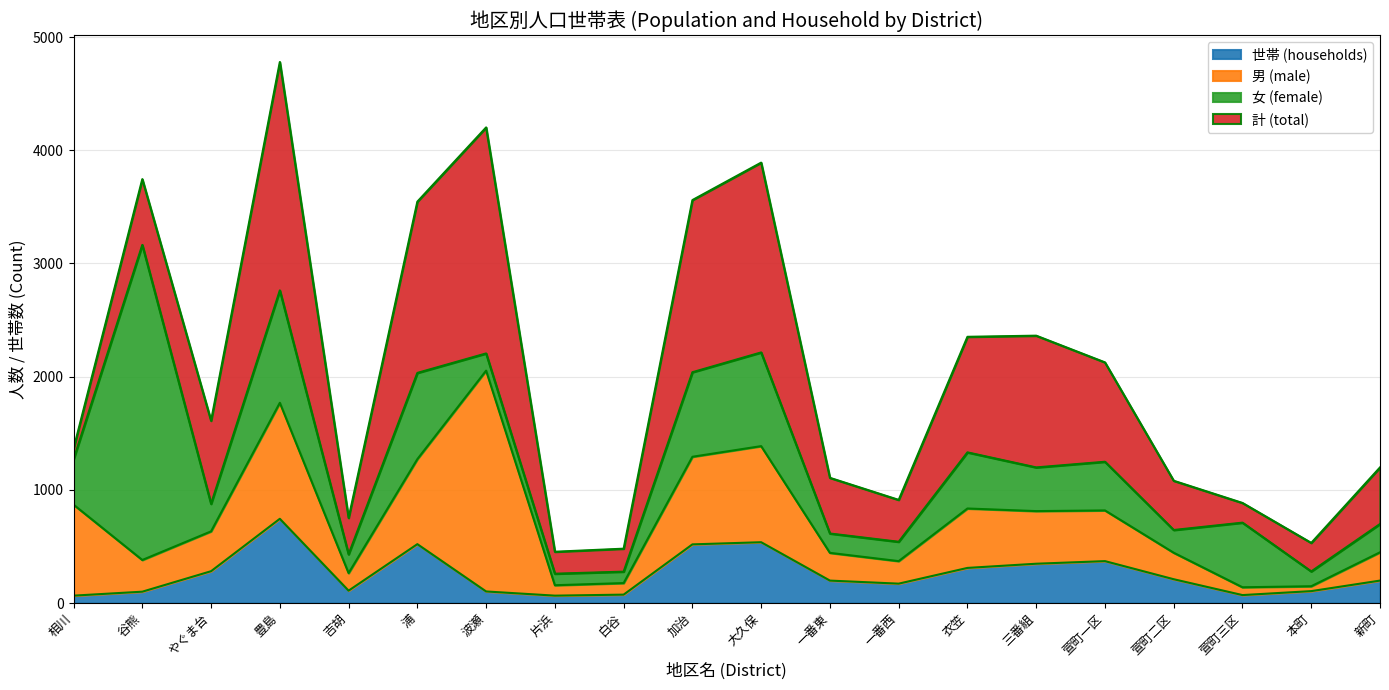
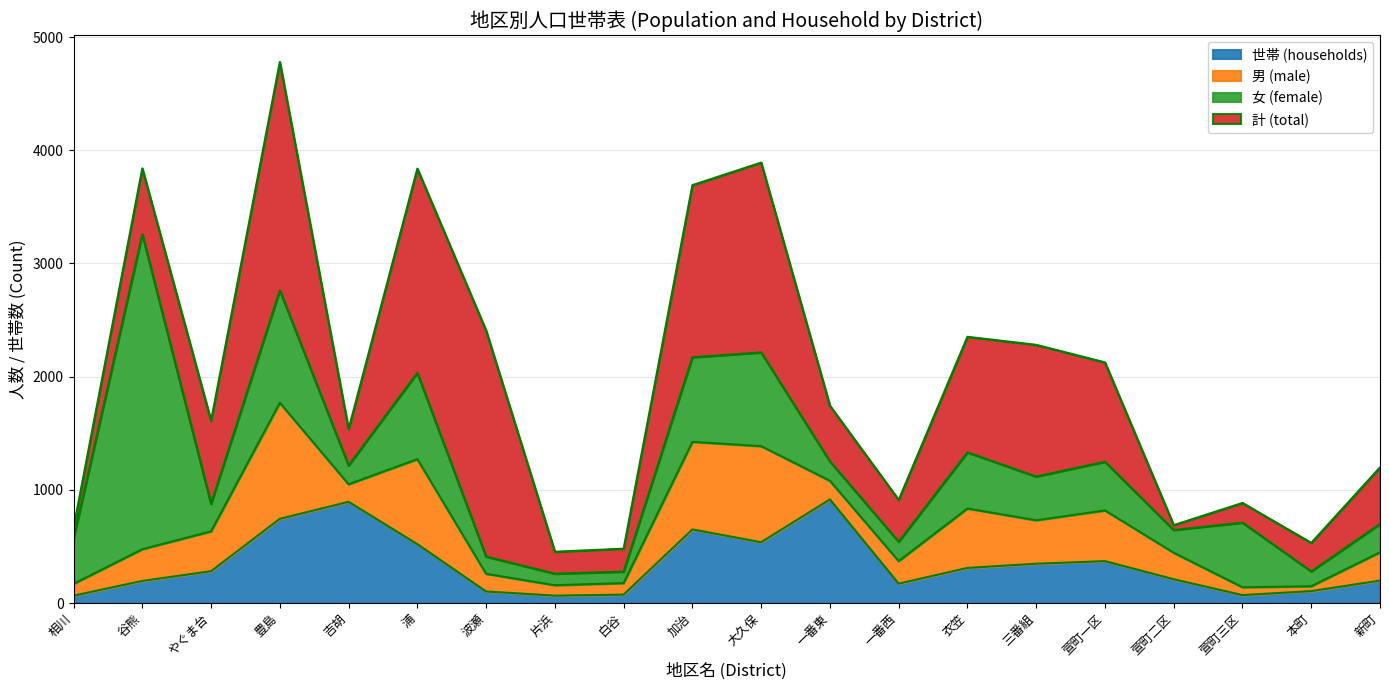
男 (male), 相川: 800 -> 100
世帯 (households), 谷熊: 100 -> 200
世帯 (households), 吉胡: 110 -> 890
計 (total), 浦: 1510 -> 1810
男 (male), 波瀬: 1950 -> 160
世帯 (households), 加治: 520 -> 650
世帯 (households), 一番東: 200 -> 920
男 (male), 一番東: 250 -> 170
男 (male), 三番組: 470 -> 380
計 (total), 萱町二区: 440 -> 40
